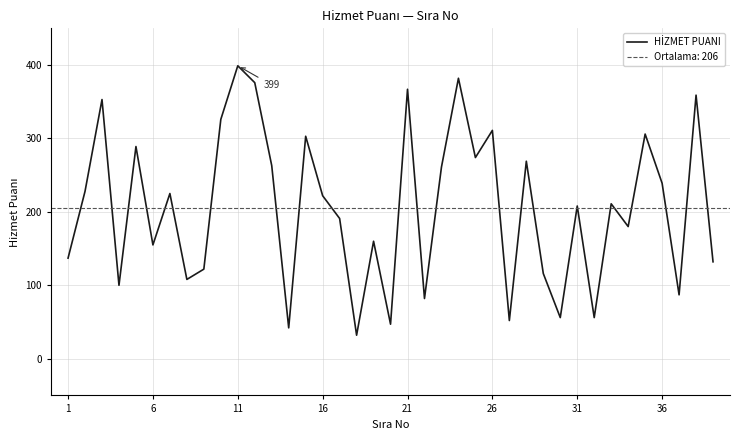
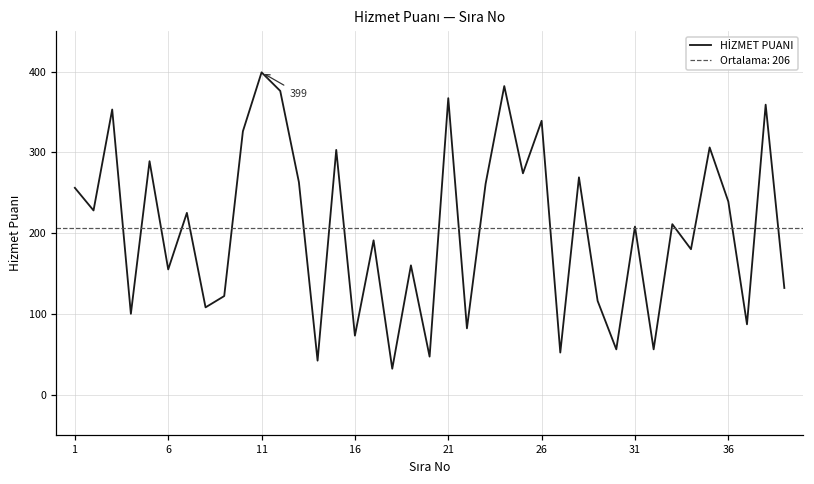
1: 140 -> 260
16: 220 -> 70
26: 310 -> 340
